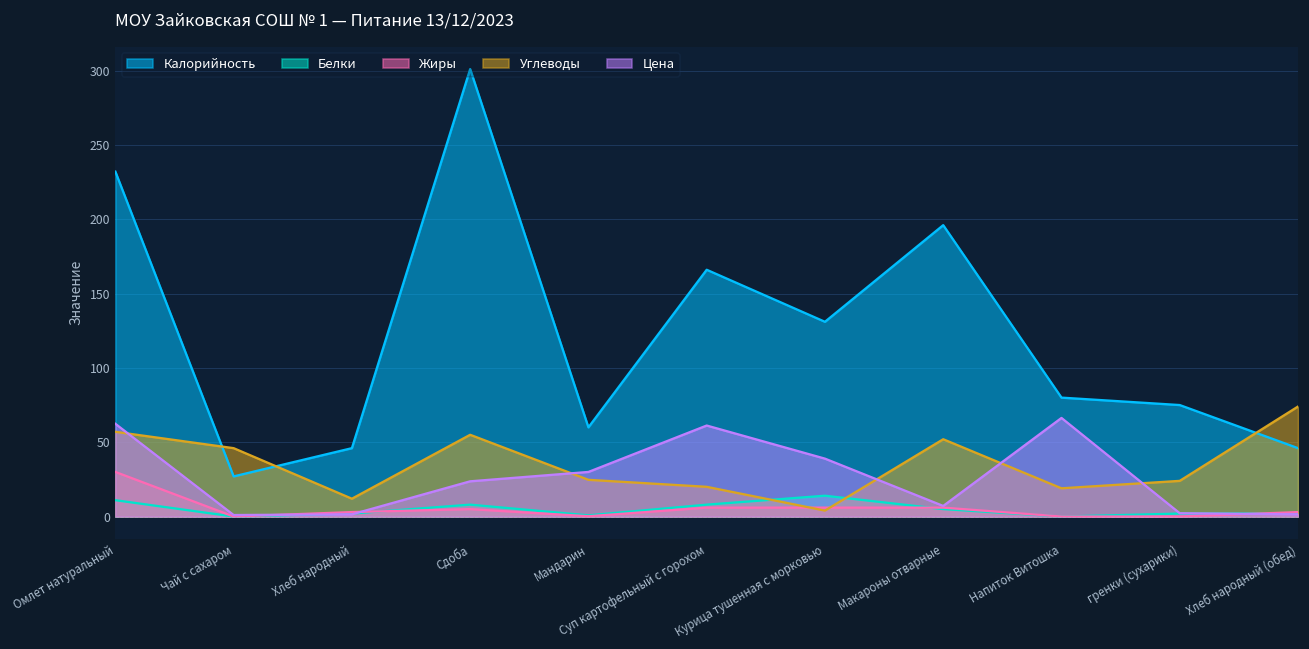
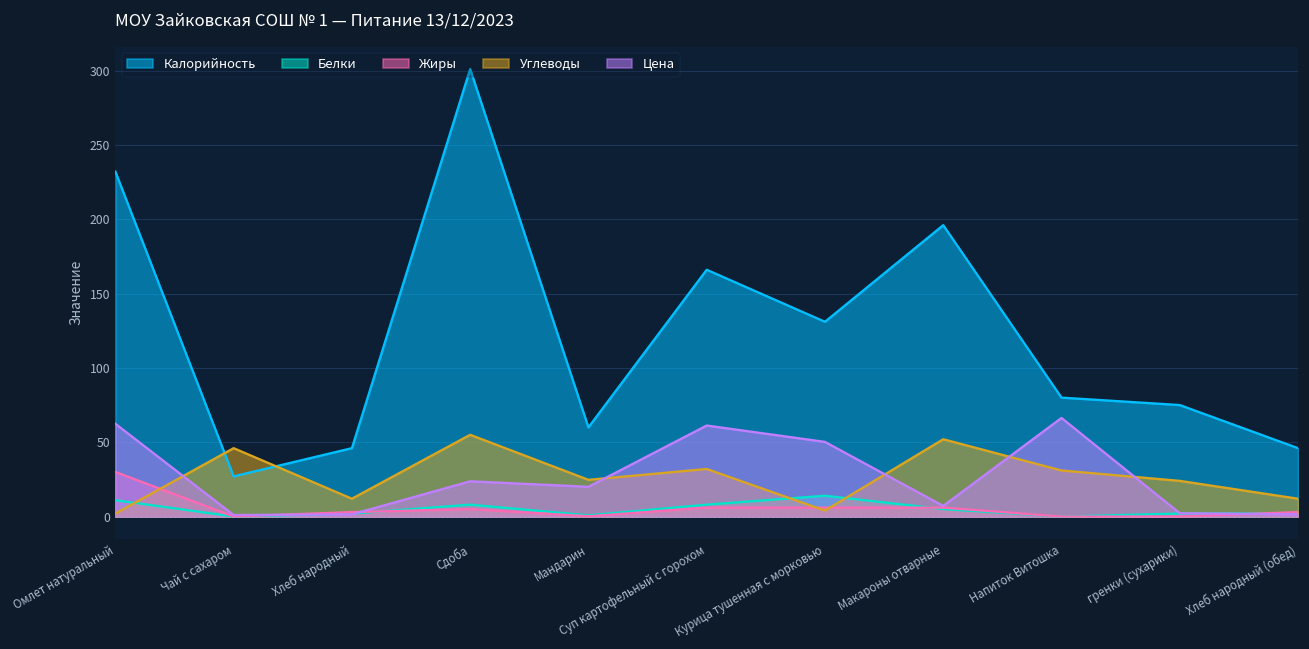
Углеводы, Омлет натуральный: 57 -> 2
Цена, Мандарин: 30 -> 20
Углеводы, Суп картофельный с горохом: 20 -> 32
Цена, Курица тушенная с морковью: 39 -> 50
Углеводы, Напиток Витошка: 19 -> 31
Углеводы, Хлеб народный (обед): 74 -> 12
